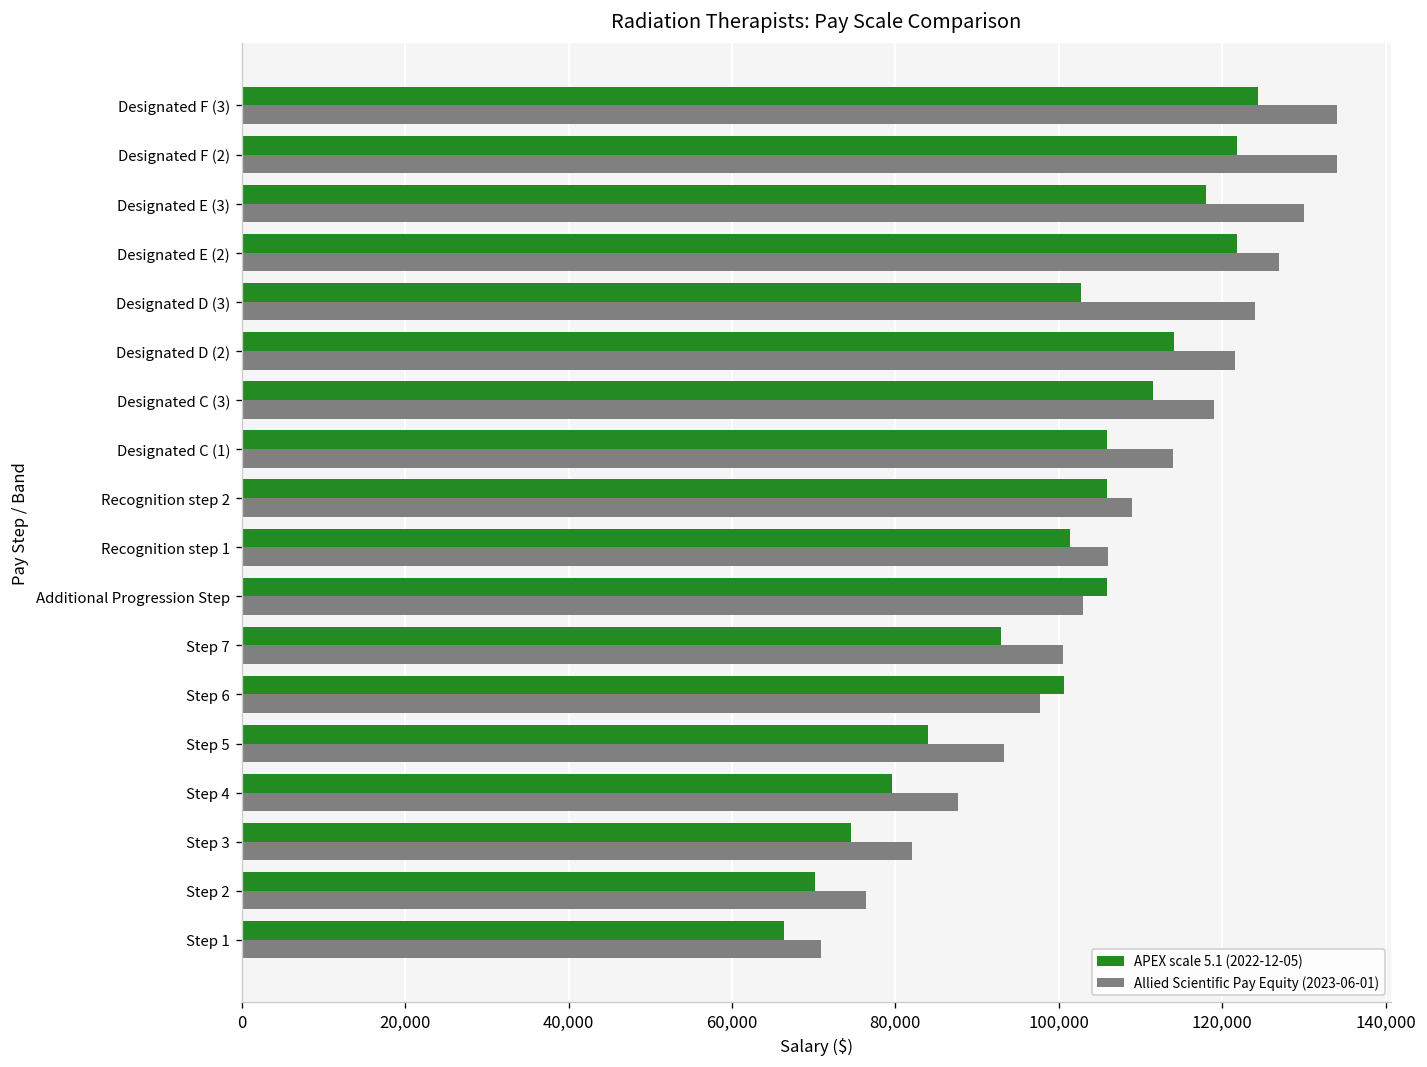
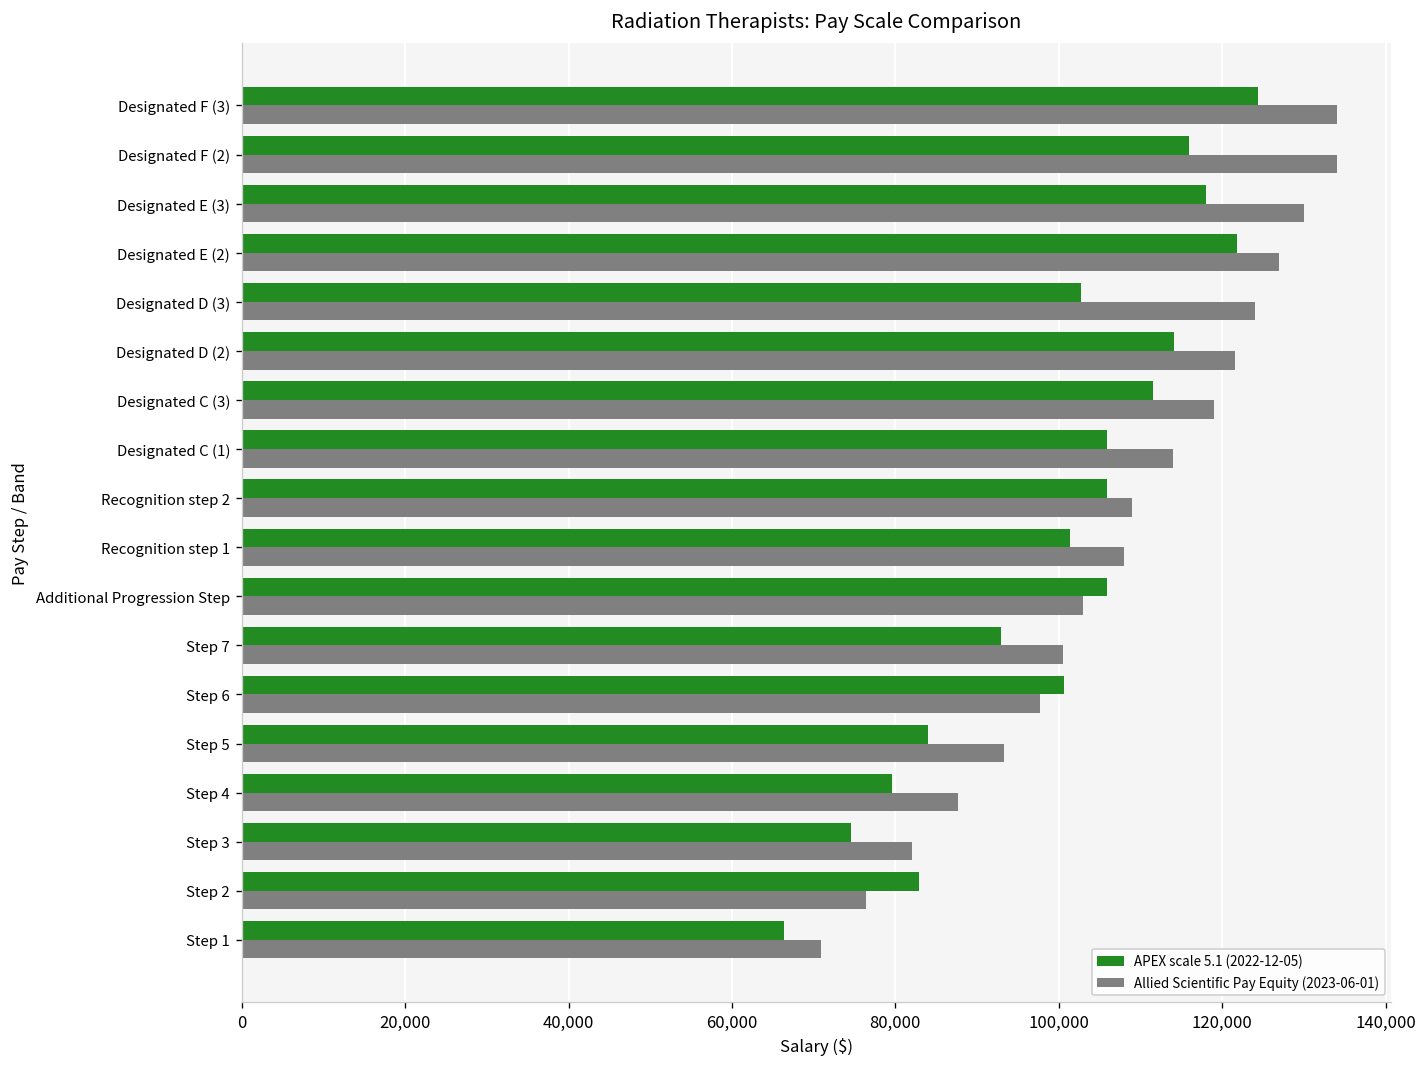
APEX scale 5.1 (2022-12-05), Designated F (2): 122,000 -> 116,000
Allied Scientific Pay Equity (2023-06-01), Recognition step 1: 106,000 -> 108,000
APEX scale 5.1 (2022-12-05), Step 2: 70,000 -> 83,000
